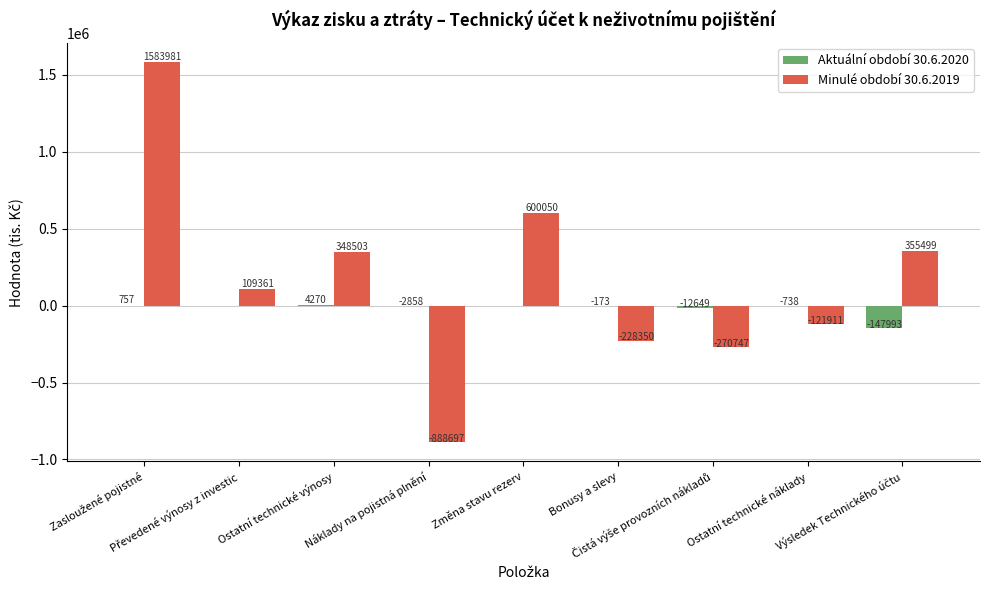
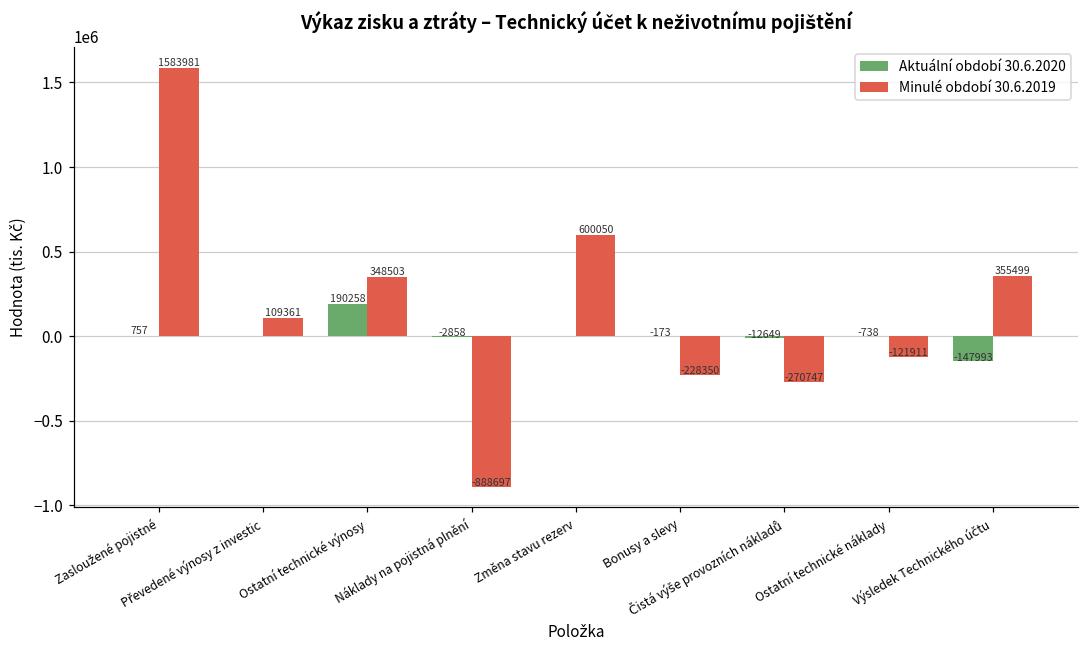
Aktuální období 30.6.2020, Ostatní technické výnosy: 4270 -> 190258
